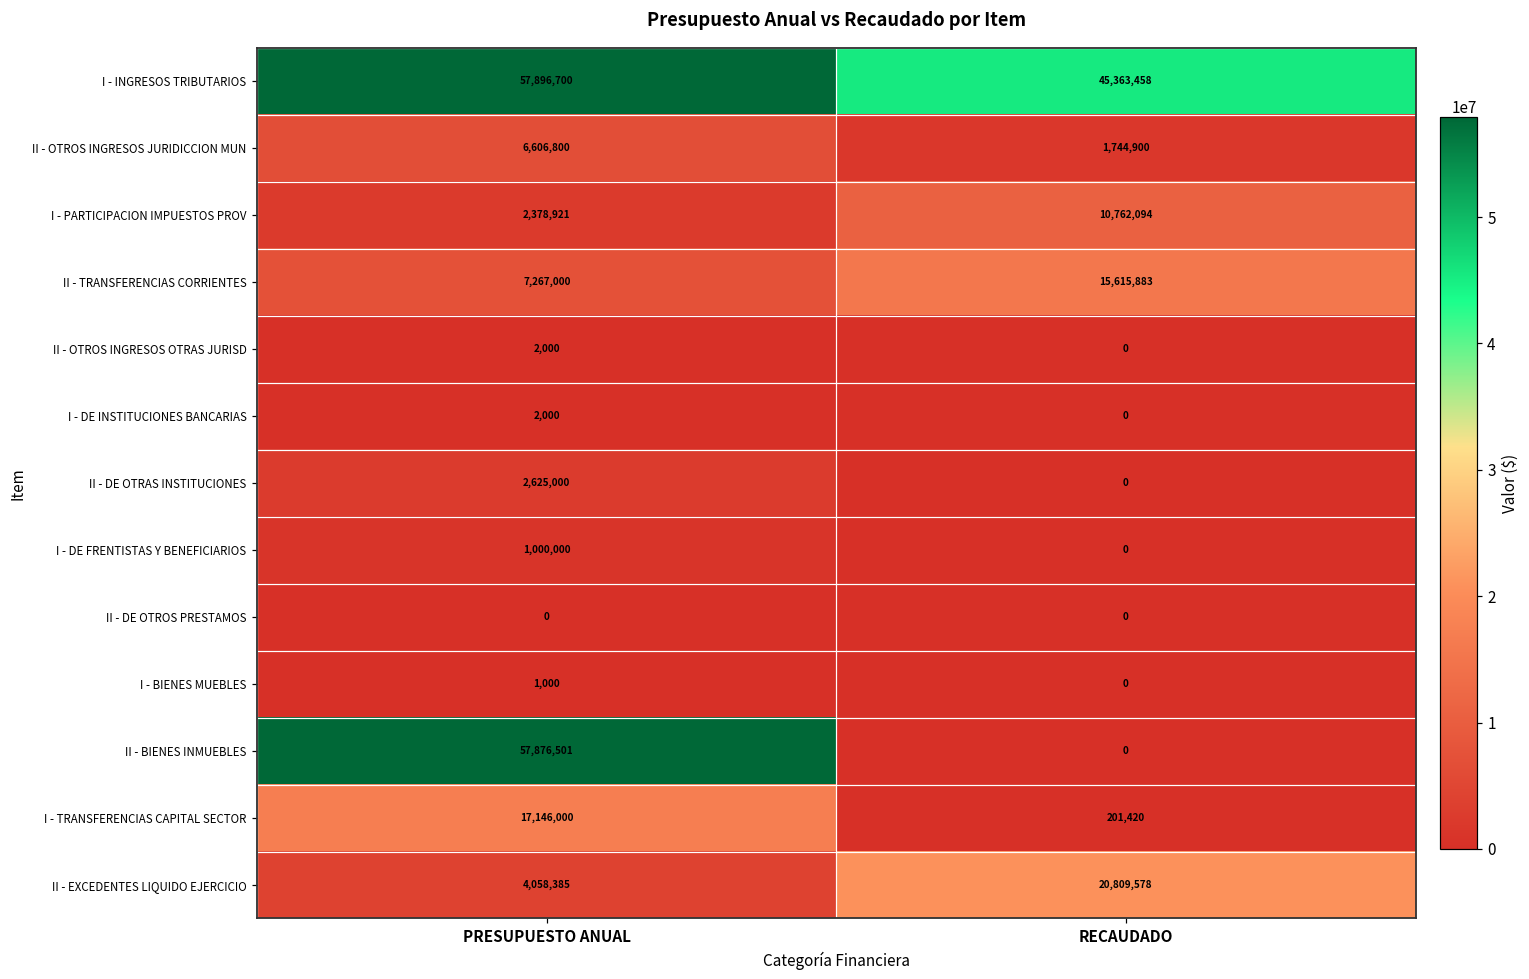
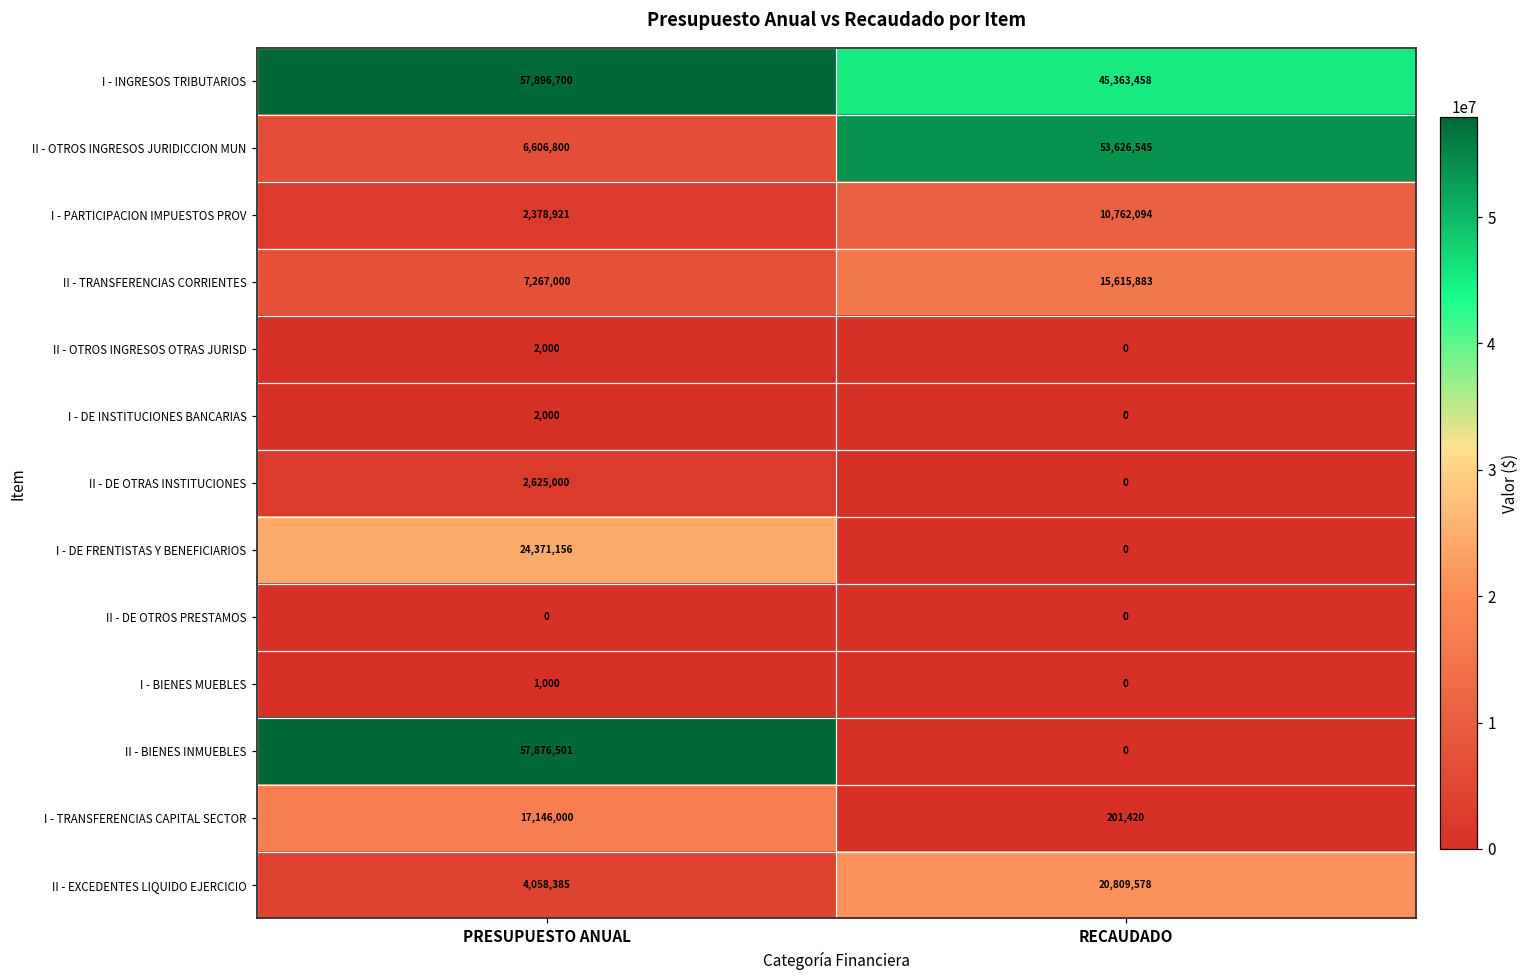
II - OTROS INGRESOS JURIDICCION MUN, RECAUDADO: 1,744,900 -> 53,626,545
I - DE FRENTISTAS Y BENEFICIARIOS, PRESUPUESTO ANUAL: 1,000,000 -> 24,371,156
